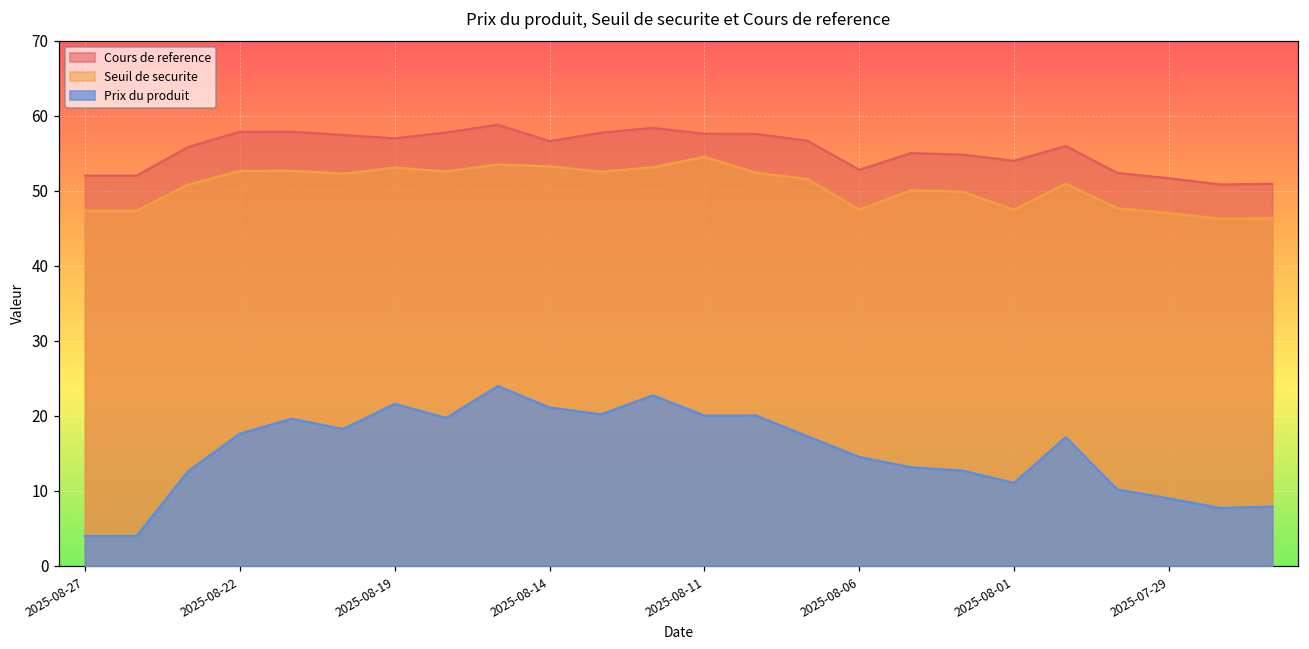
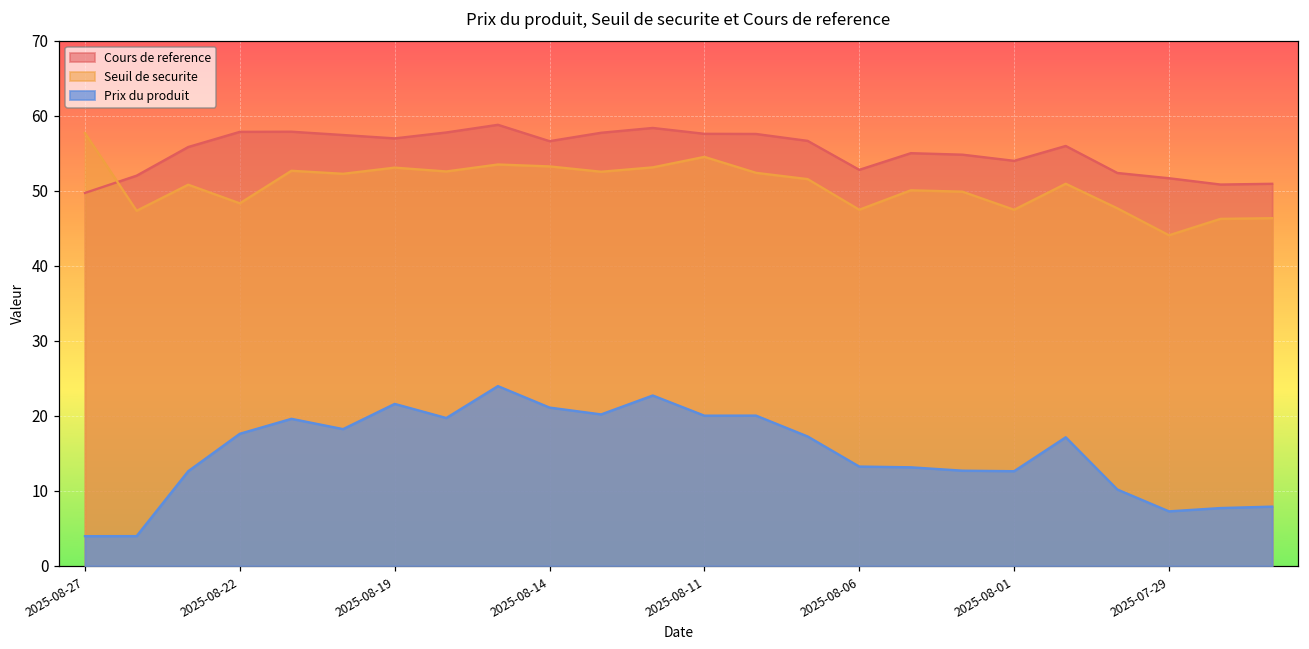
Cours de reference, 2025-08-27: 52 -> 50
Seuil de securite, 2025-08-27: 47 -> 58
Seuil de securite, 2025-08-22: 53 -> 48
Prix du produit, 2025-08-06: 15 -> 13
Prix du produit, 2025-08-01: 11 -> 13
Seuil de securite, 2025-07-29: 47 -> 44
Prix du produit, 2025-07-29: 9 -> 7
